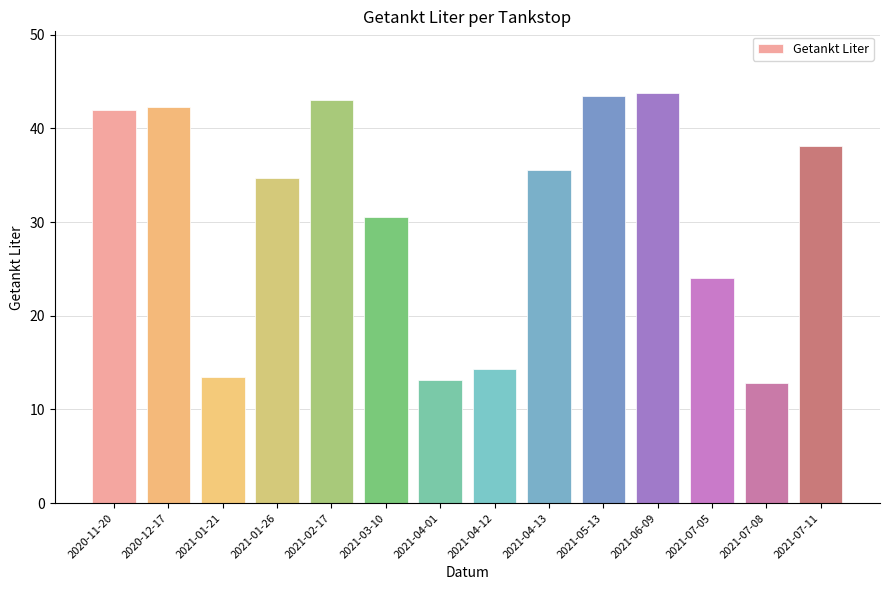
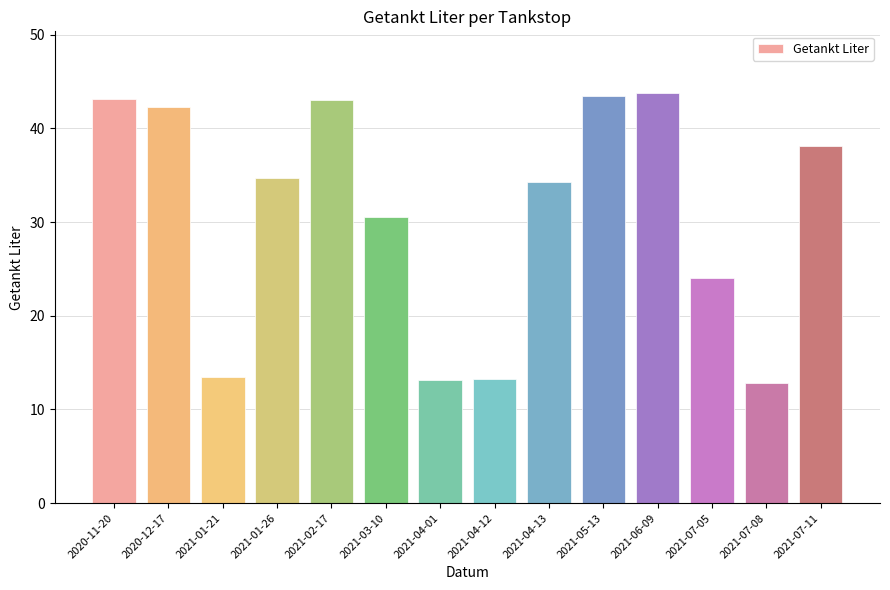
2020-11-20: 42 -> 43
2021-04-12: 14 -> 13
2021-04-13: 36 -> 34
